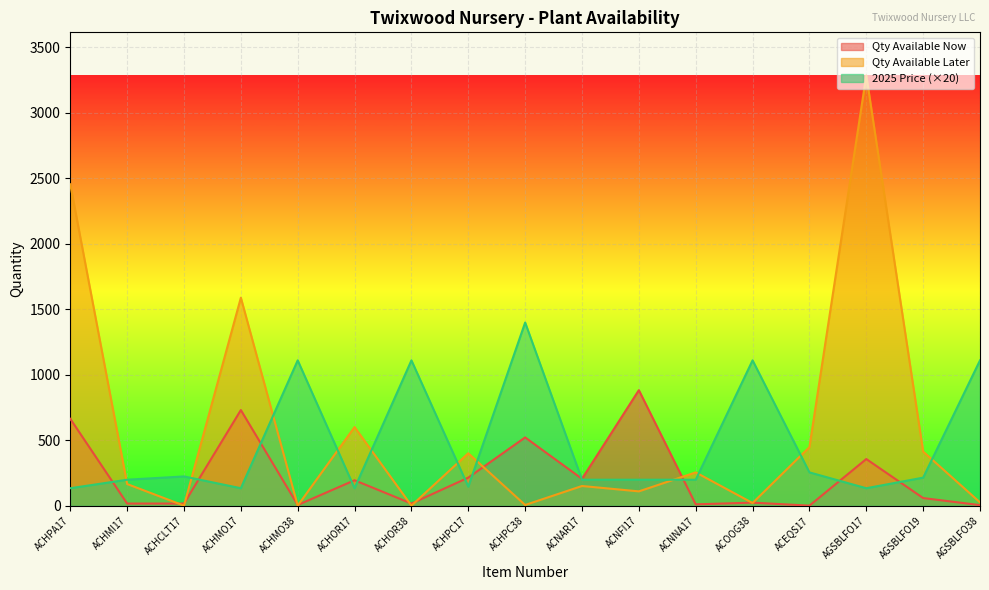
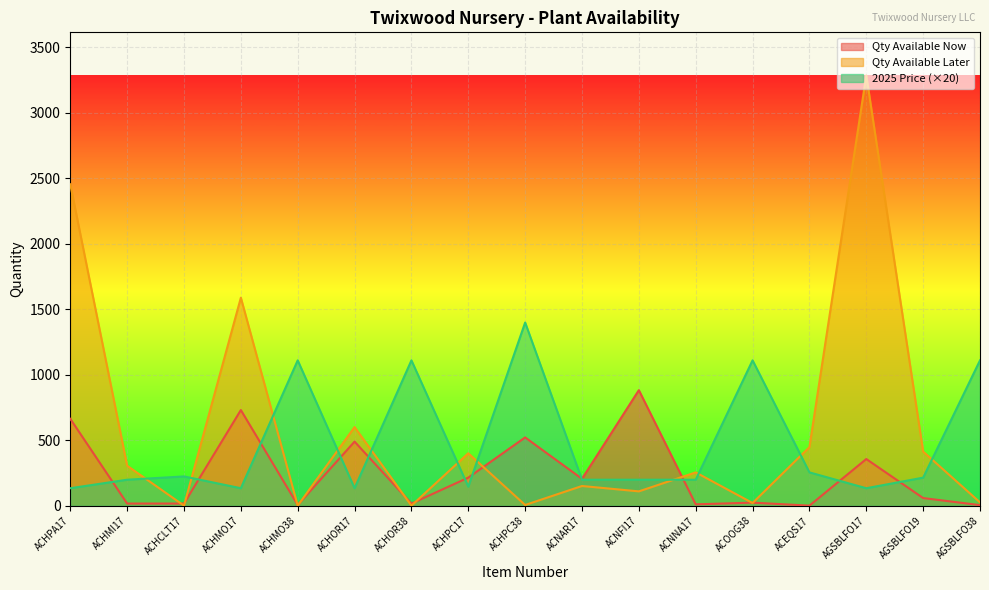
Qty Available Later, ACHMI17: 170 -> 310
Qty Available Now, ACHOR17: 190 -> 490
